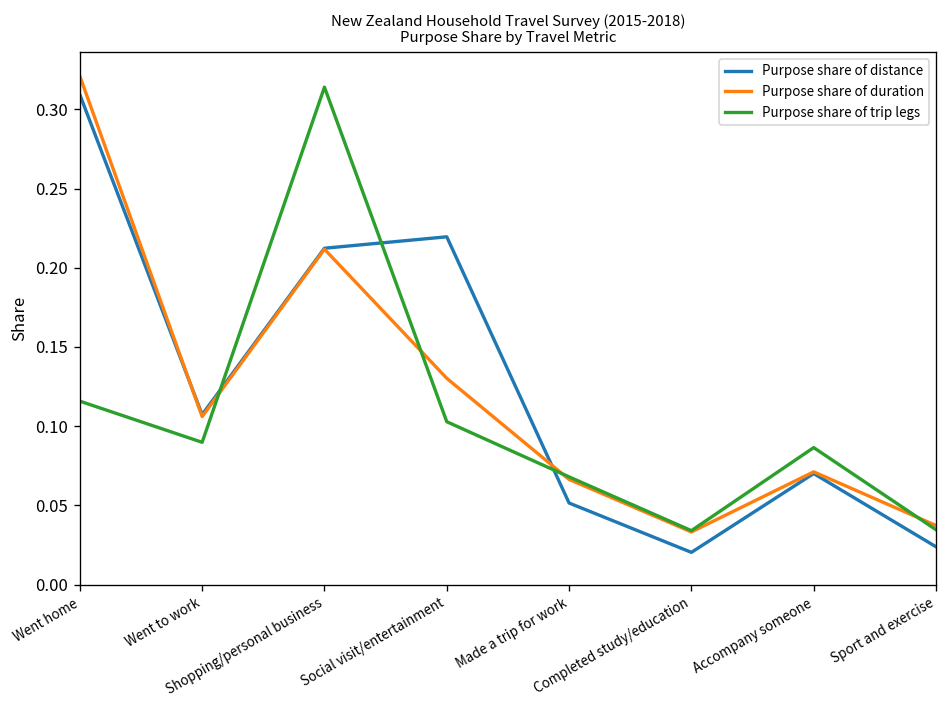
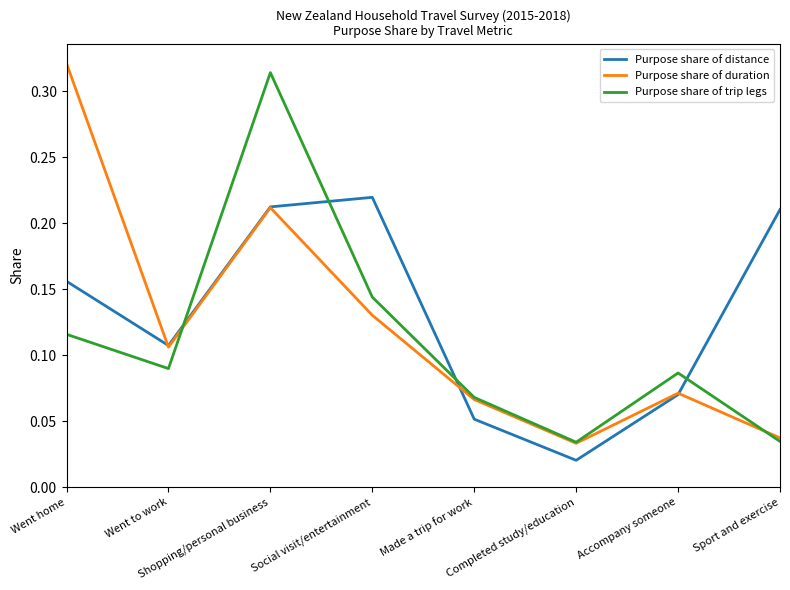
Purpose share of distance, Went home: 0.309 -> 0.156
Purpose share of trip legs, Social visit/entertainment: 0.103 -> 0.144
Purpose share of distance, Sport and exercise: 0.024 -> 0.210
